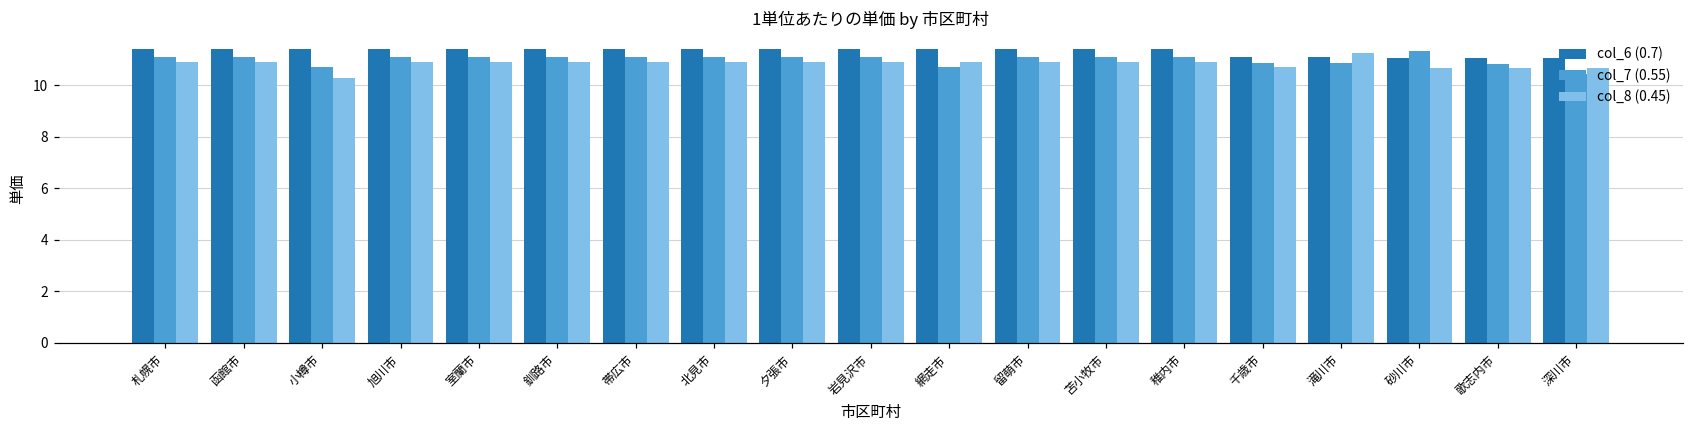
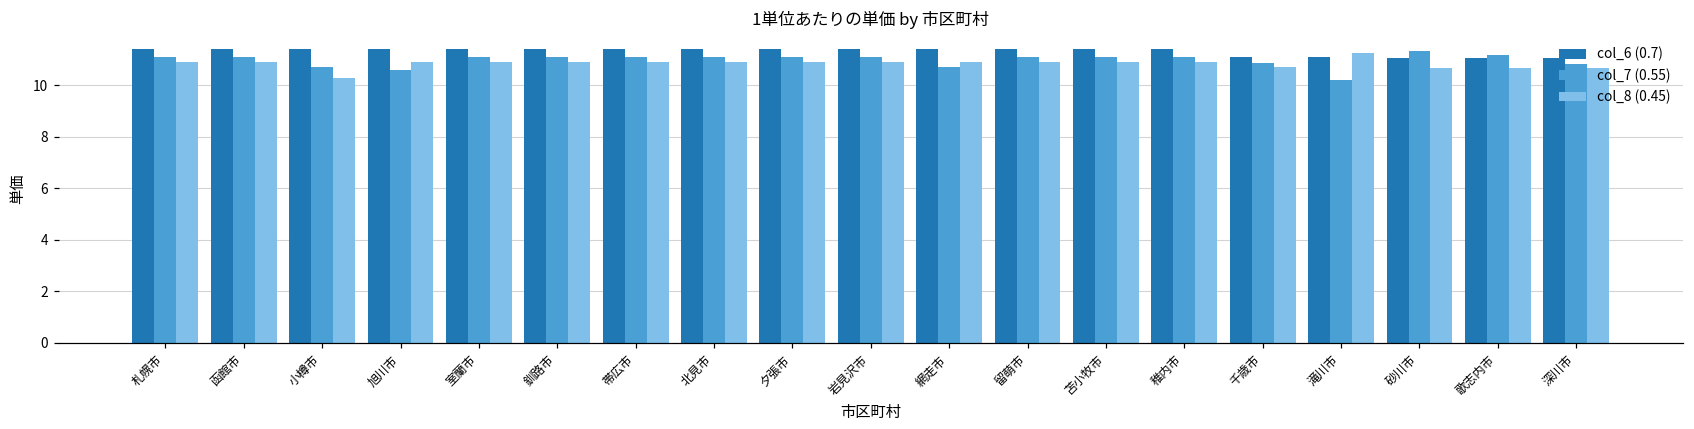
col_7 (0.55), 旭川市: 11.1 -> 10.6
col_7 (0.55), 滝川市: 10.9 -> 10.2
col_7 (0.55), 歌志内市: 10.8 -> 11.2
col_7 (0.55), 深川市: 10.4 -> 10.8
